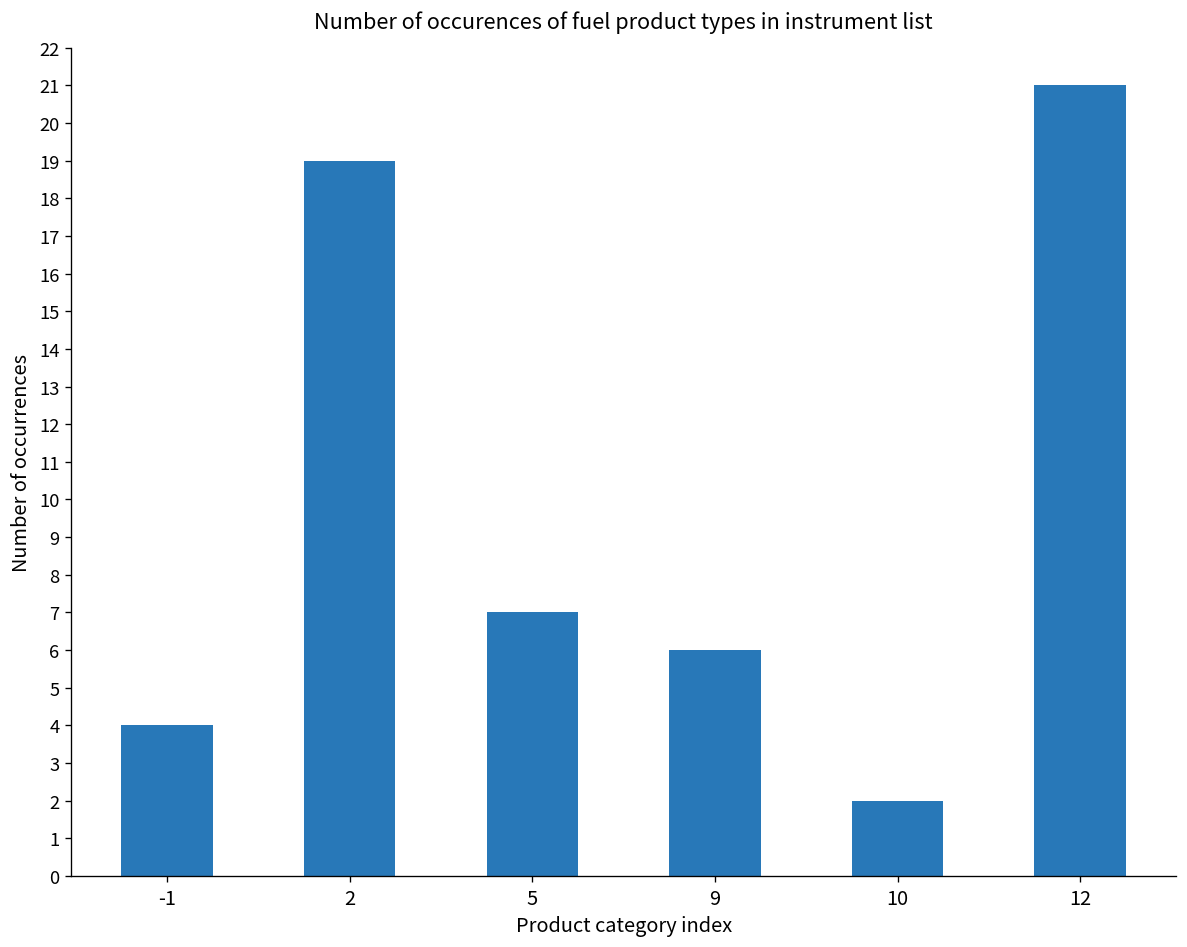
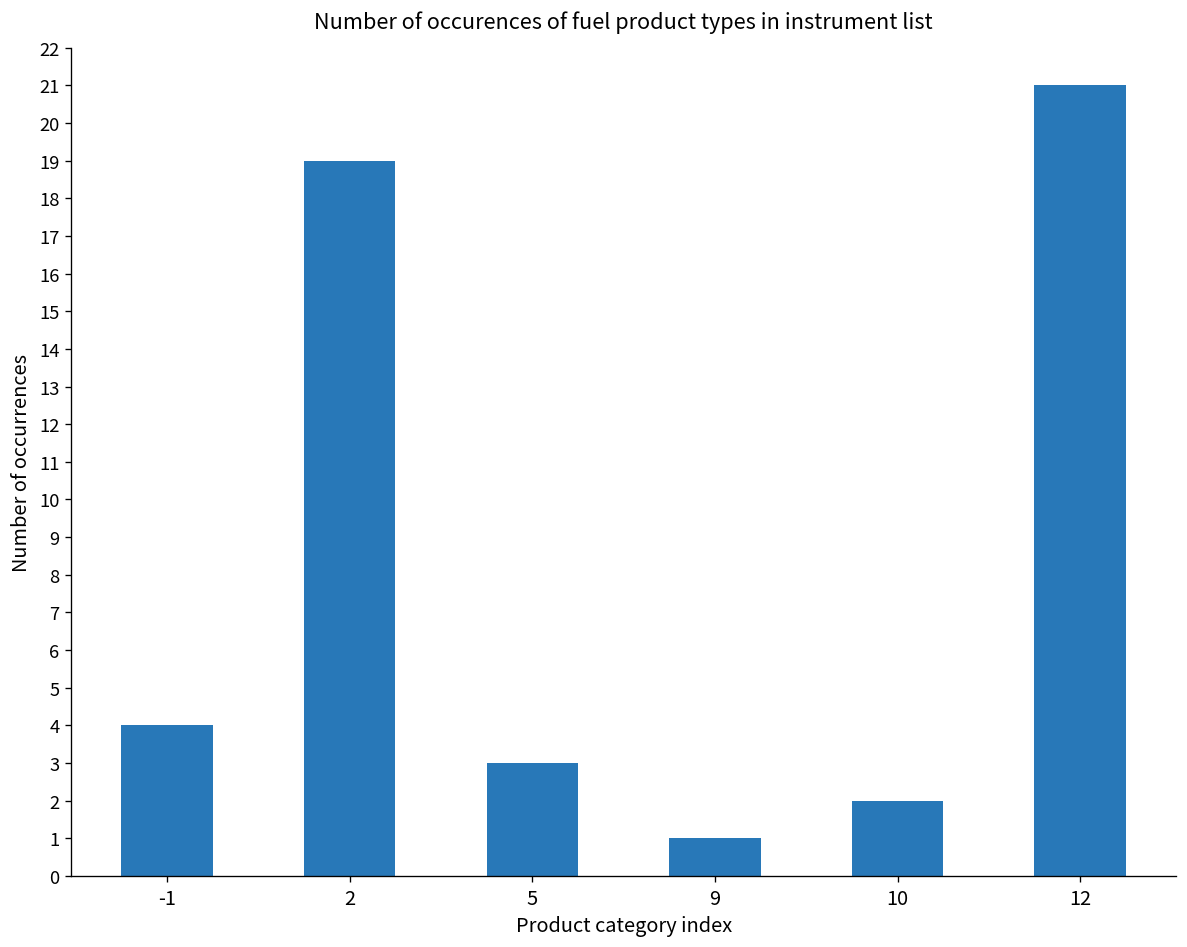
5: 7 -> 3
9: 6 -> 1
